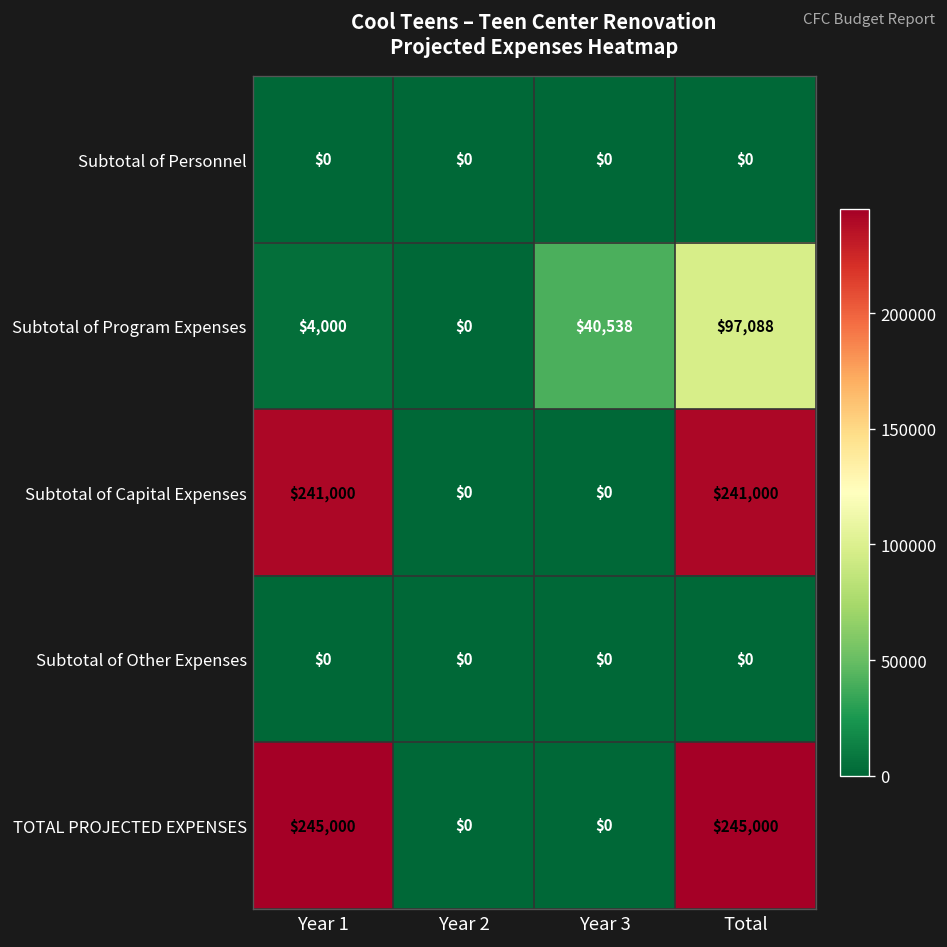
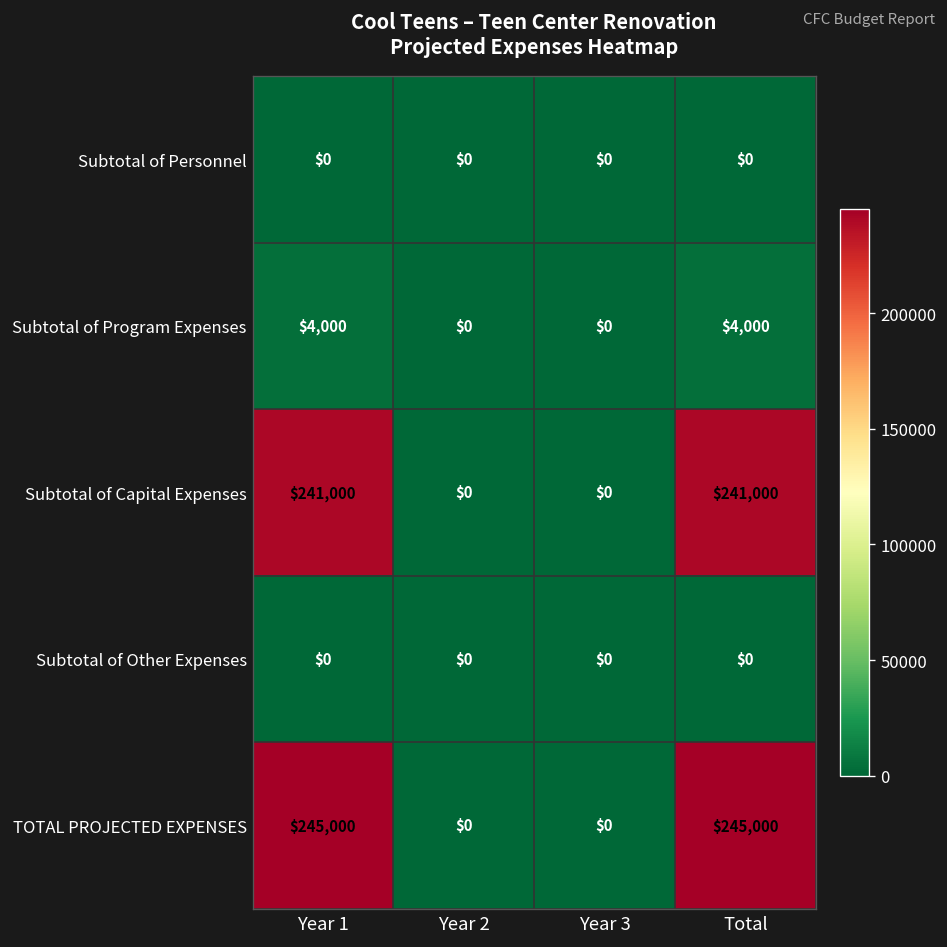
Subtotal of Program Expenses, Year 3: $40,538 -> $0
Subtotal of Program Expenses, Total: $97,088 -> $4,000
